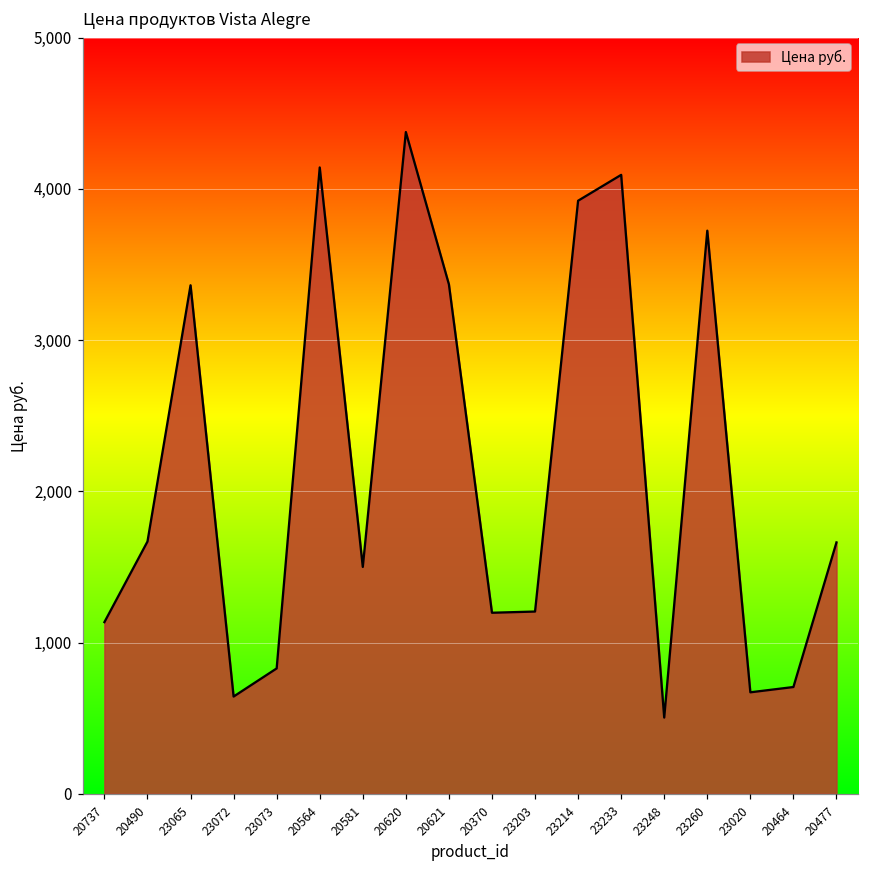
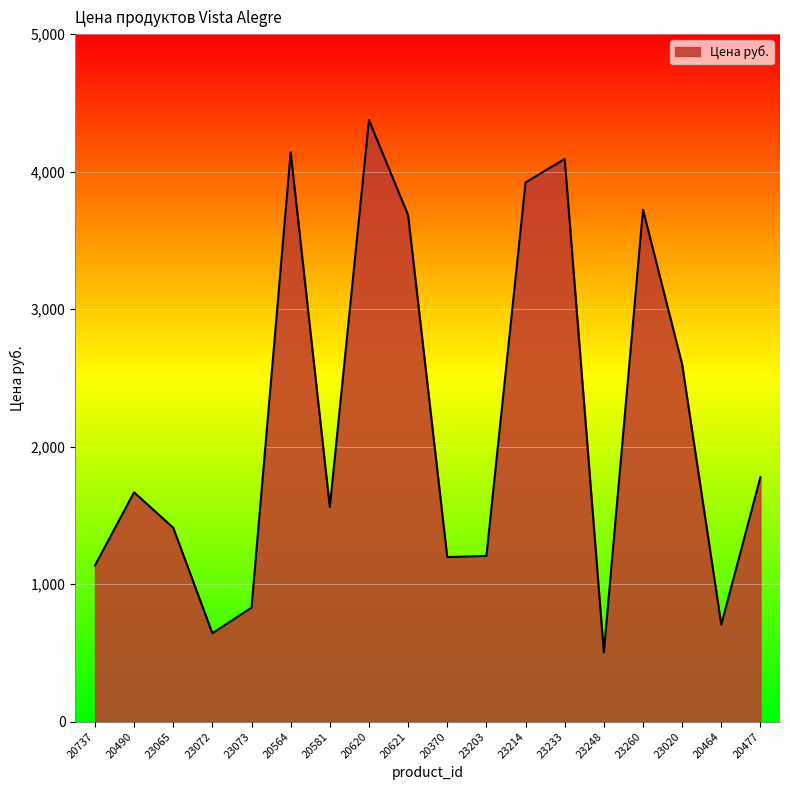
23065: 3,360 -> 1,410
20581: 1,500 -> 1,560
20621: 3,370 -> 3,680
23020: 670 -> 2,600
20477: 1,660 -> 1,780
